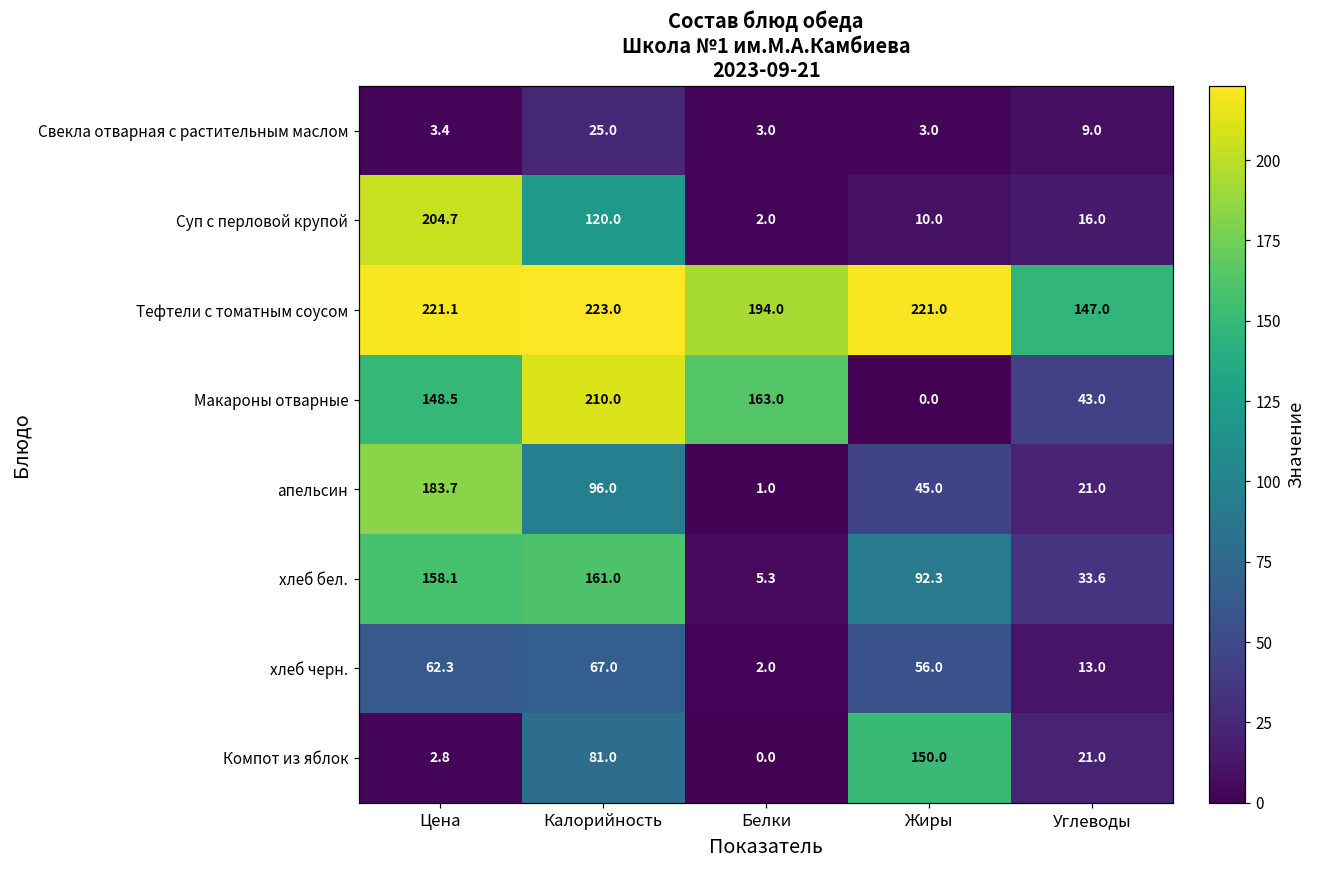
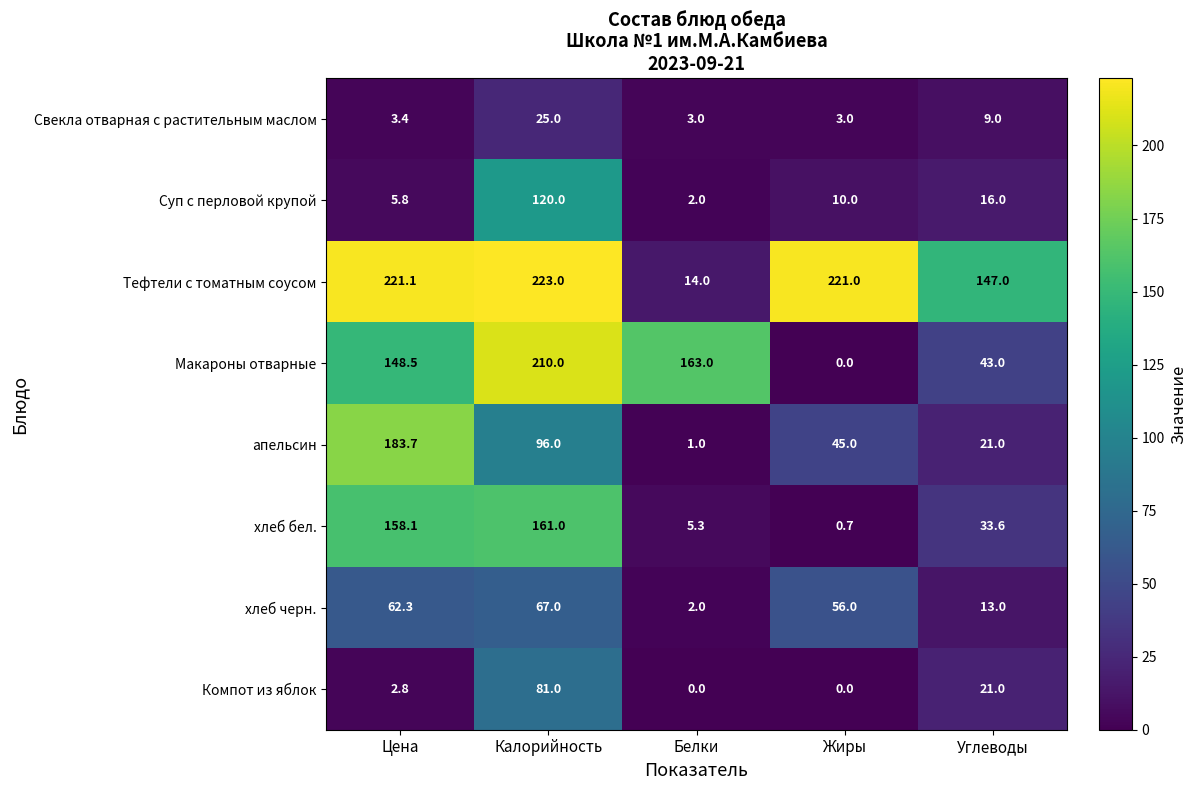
Суп с перловой крупой, Цена: 204.7 -> 5.8
Тефтели с томатным соусом, Белки: 194.0 -> 14.0
хлеб бел., Жиры: 92.3 -> 0.7
Компот из яблок, Жиры: 150.0 -> 0.0
